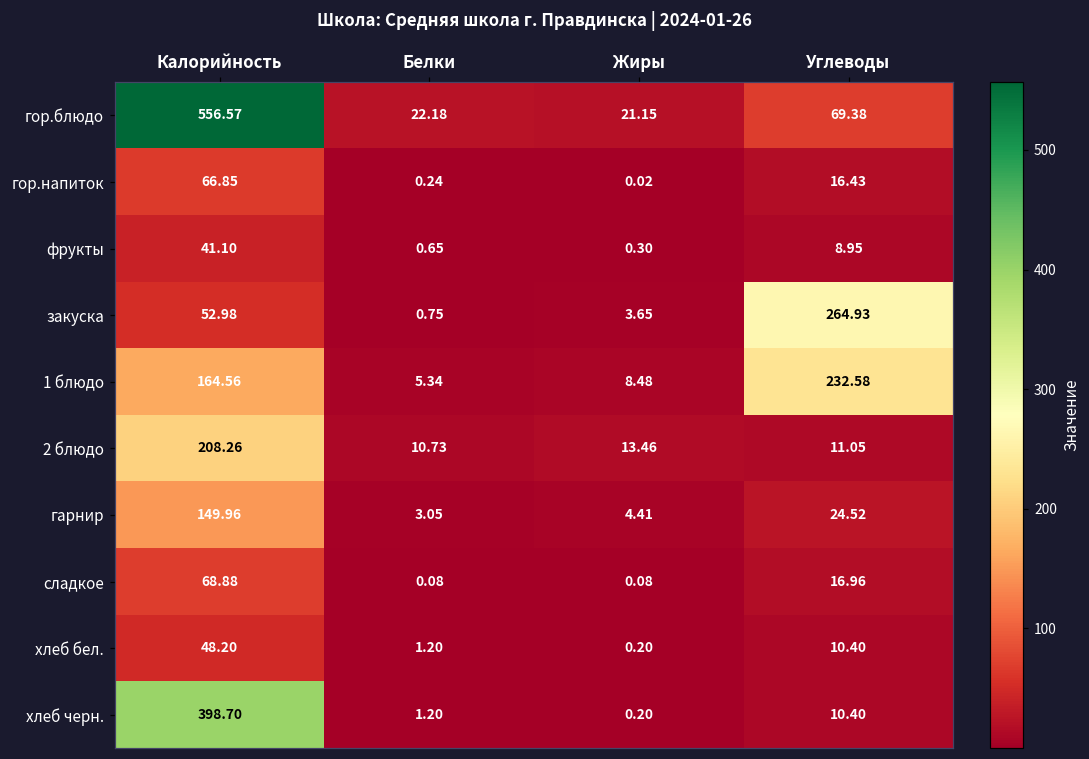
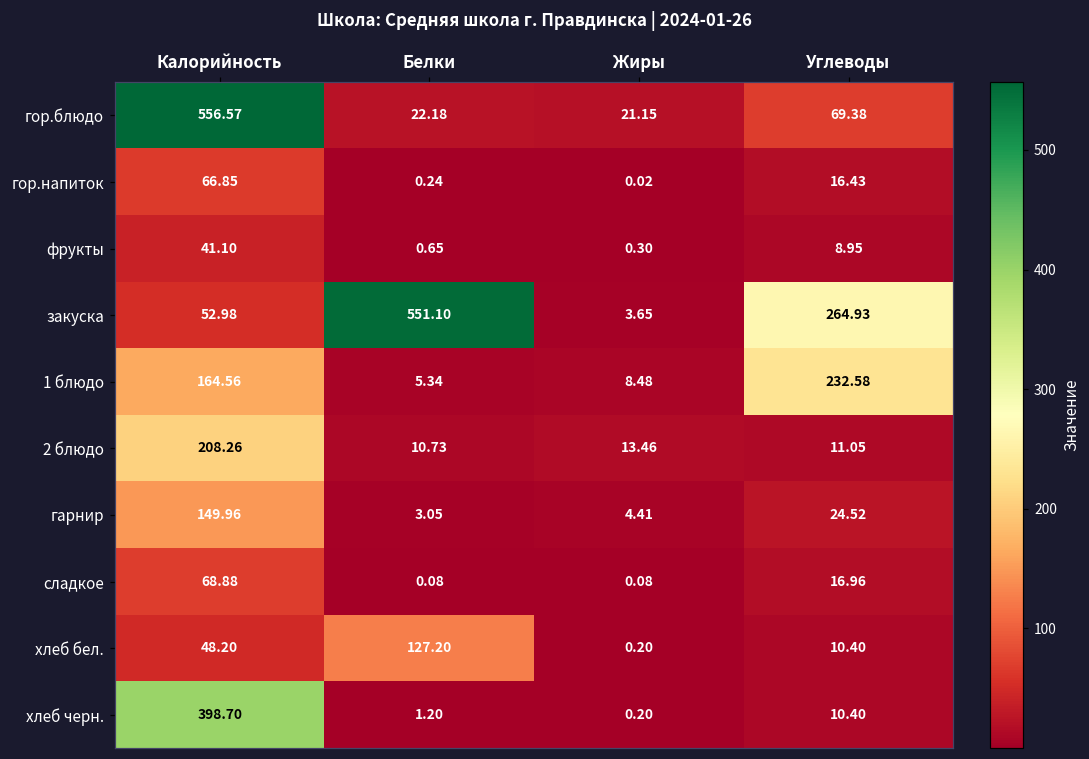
закуска, Белки: 0.75 -> 551.10
хлеб бел., Белки: 1.20 -> 127.20
